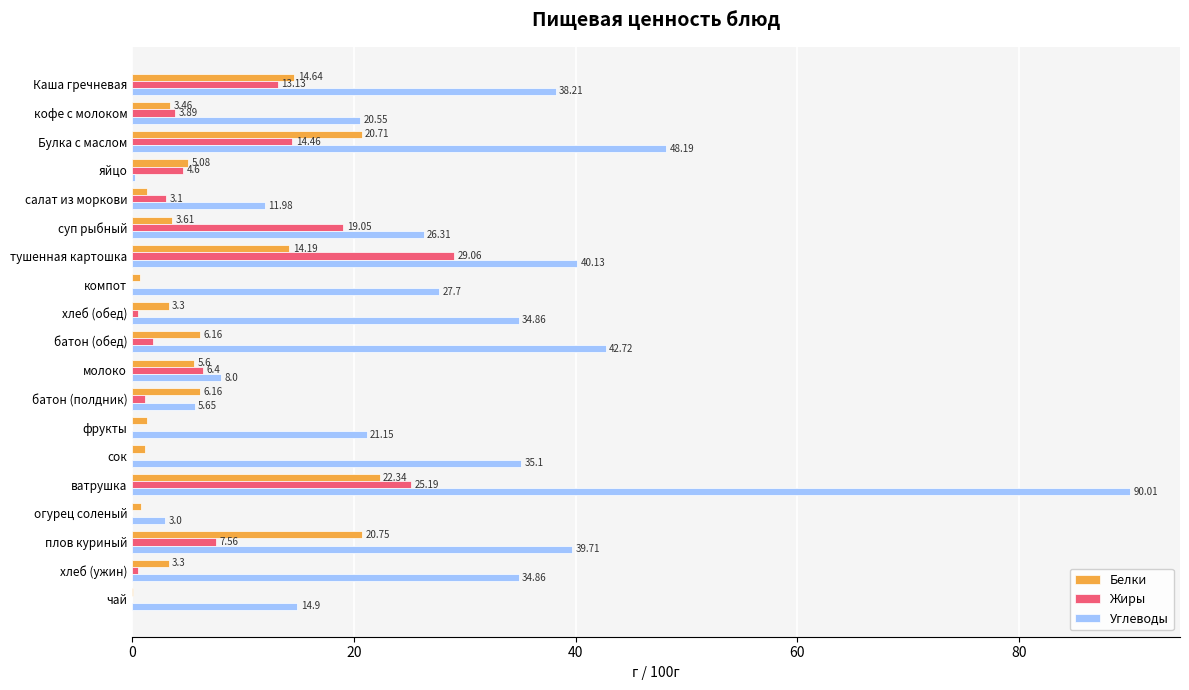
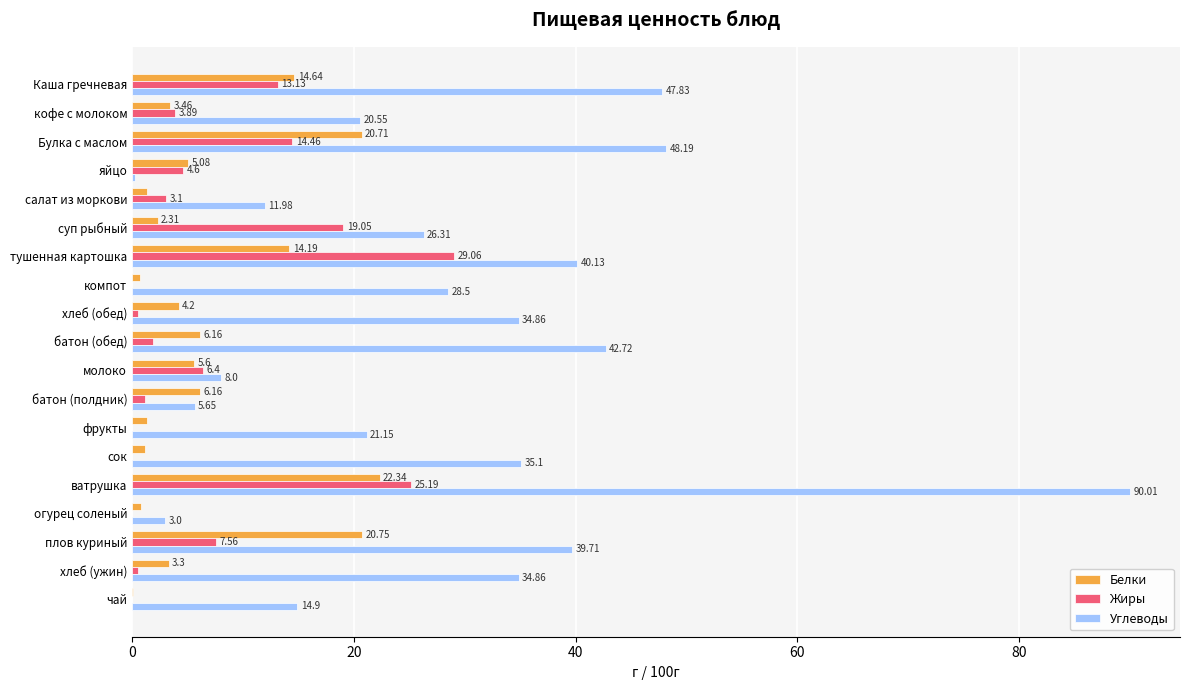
Углеводы, Каша гречневая: 38.21 -> 47.83
Белки, суп рыбный: 3.61 -> 2.31
Углеводы, компот: 27.7 -> 28.5
Белки, хлеб (обед): 3.3 -> 4.2
